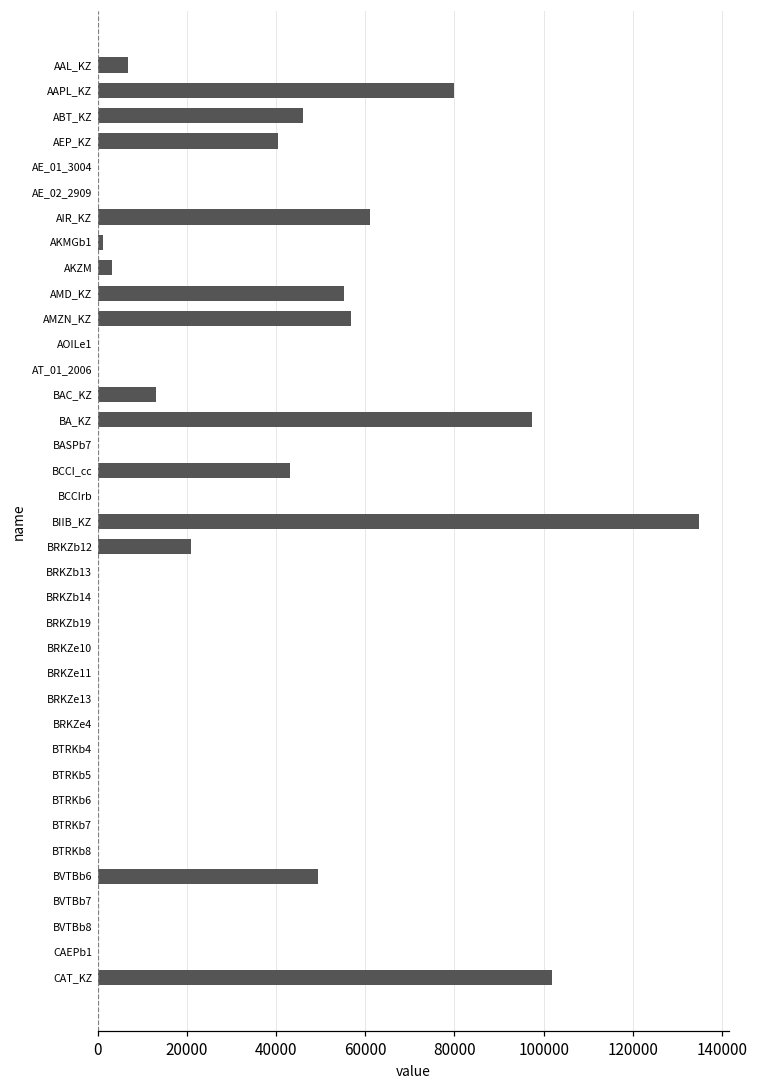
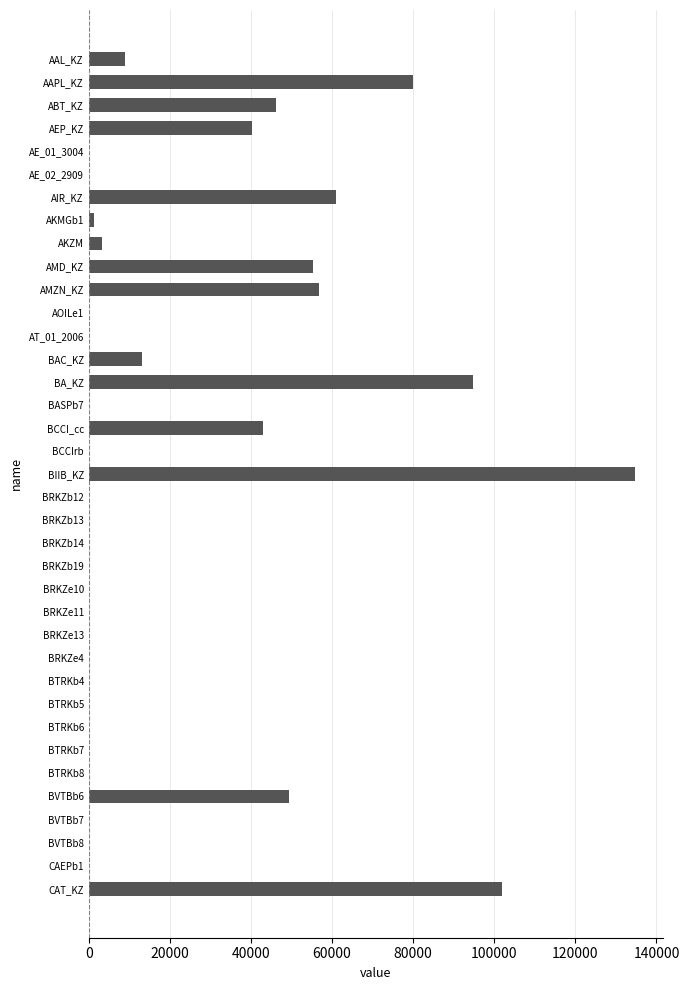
AAL_KZ: 7000 -> 9000
BA_KZ: 97000 -> 95000
BRKZb12: 21000 -> 0
